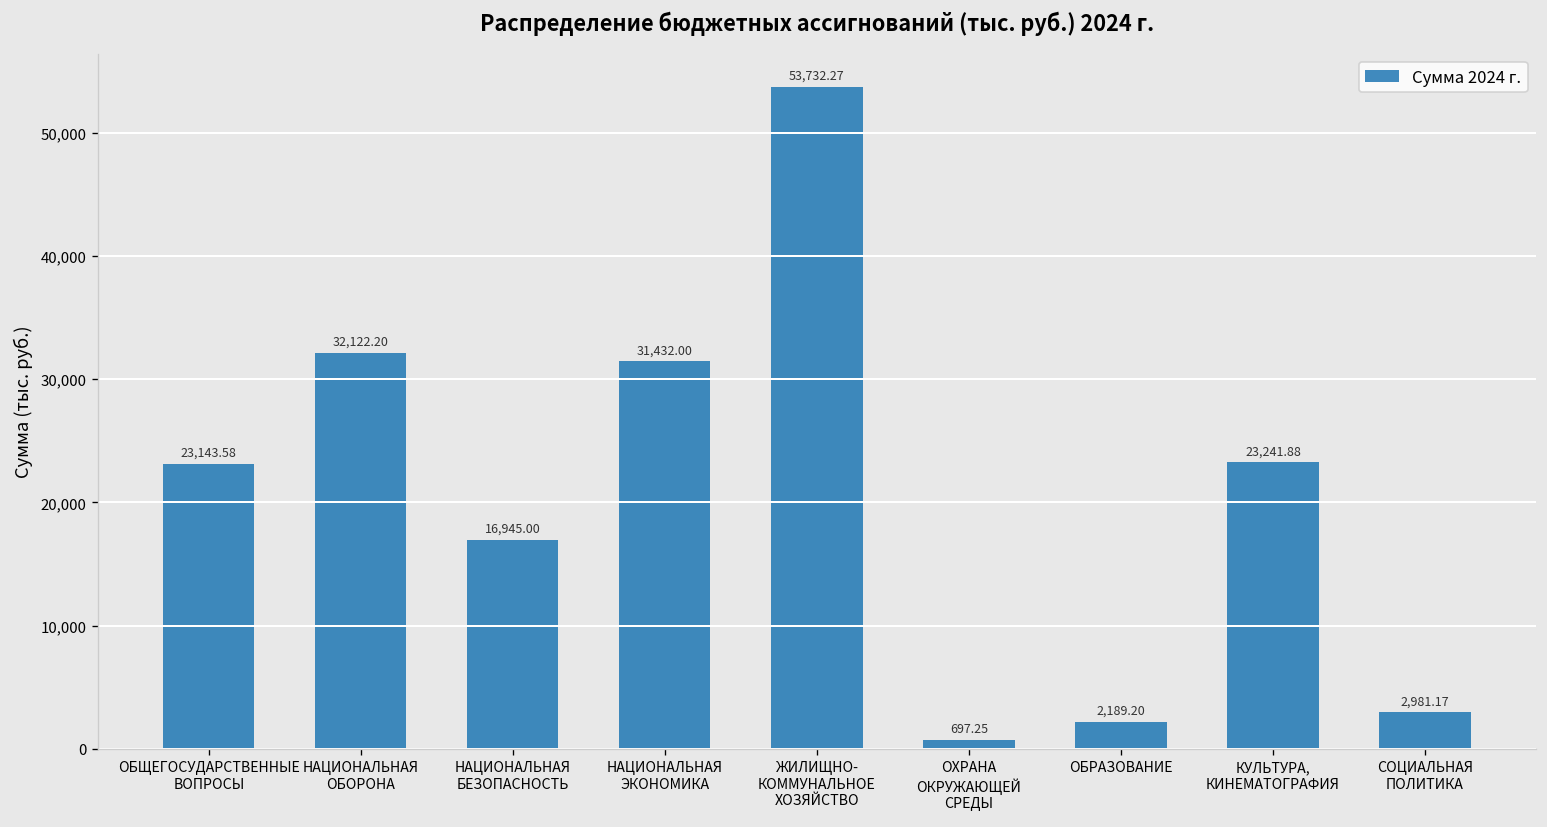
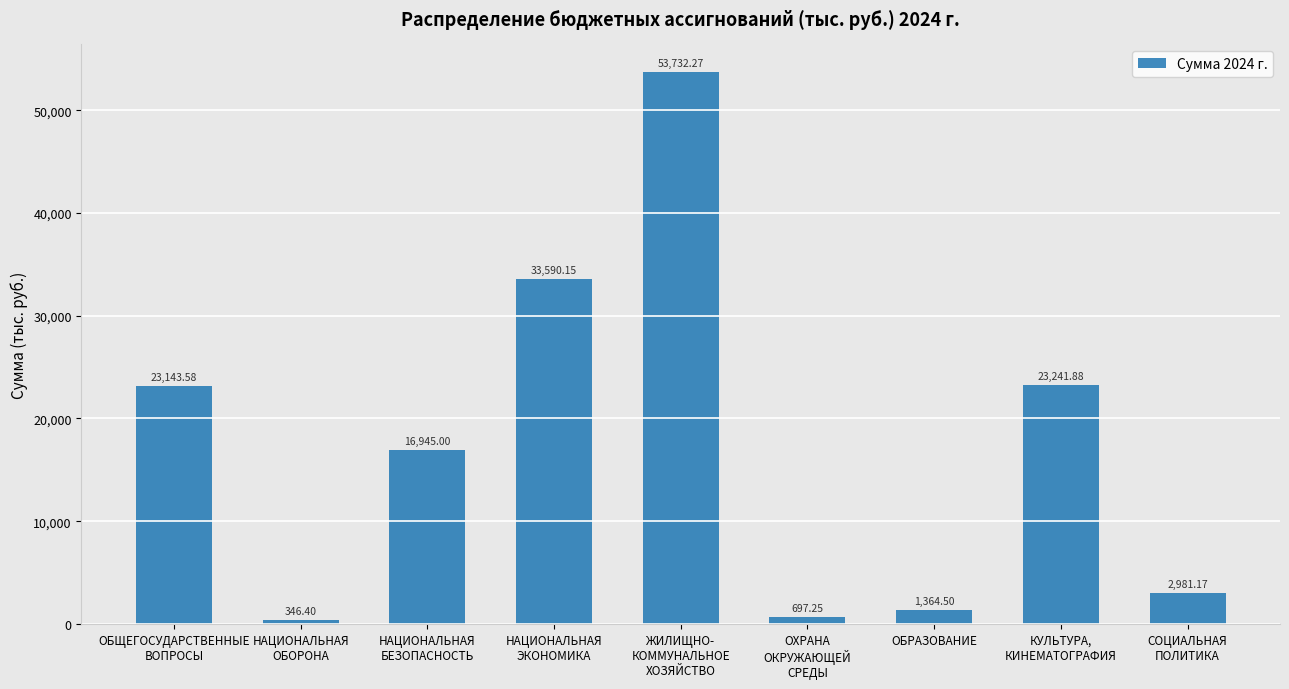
НАЦИОНАЛЬНАЯ ОБОРОНА: 32,122.20 -> 346.40
НАЦИОНАЛЬНАЯ ЭКОНОМИКА: 31,432.00 -> 33,590.15
ОБРАЗОВАНИЕ: 2,189.20 -> 1,364.50
